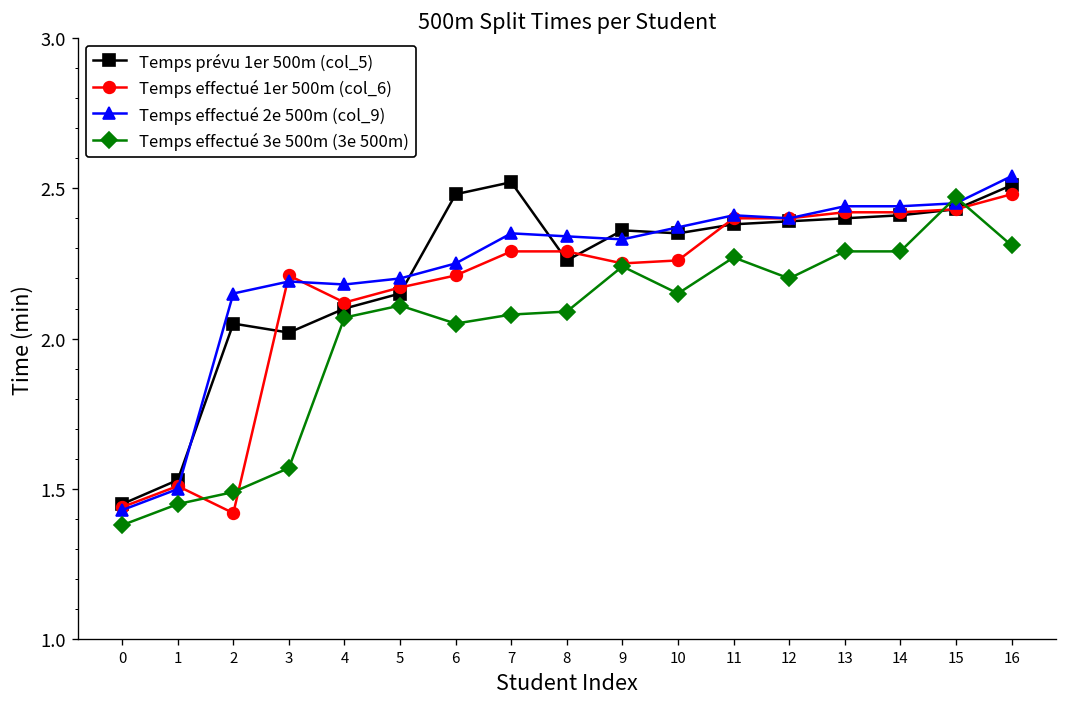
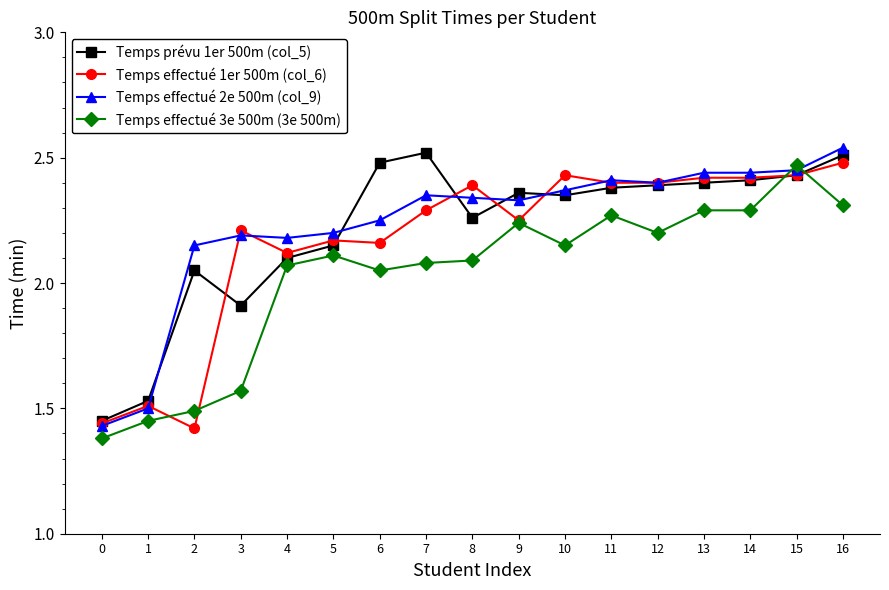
Temps prévu 1er 500m (col_5), 3: 2.02 -> 1.91
Temps effectué 1er 500m (col_6), 6: 2.21 -> 2.16
Temps effectué 1er 500m (col_6), 8: 2.29 -> 2.39
Temps effectué 1er 500m (col_6), 10: 2.26 -> 2.43
